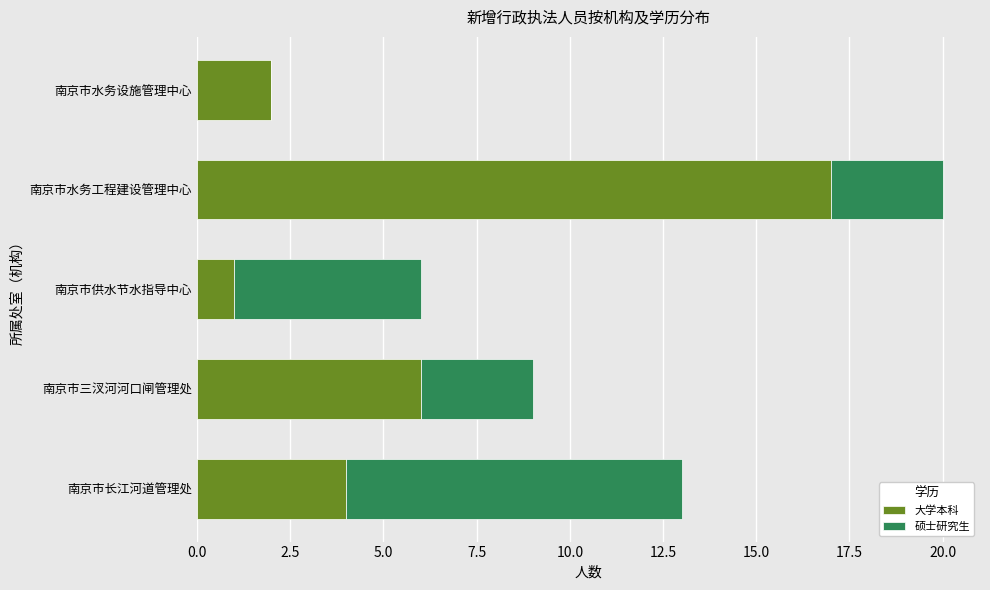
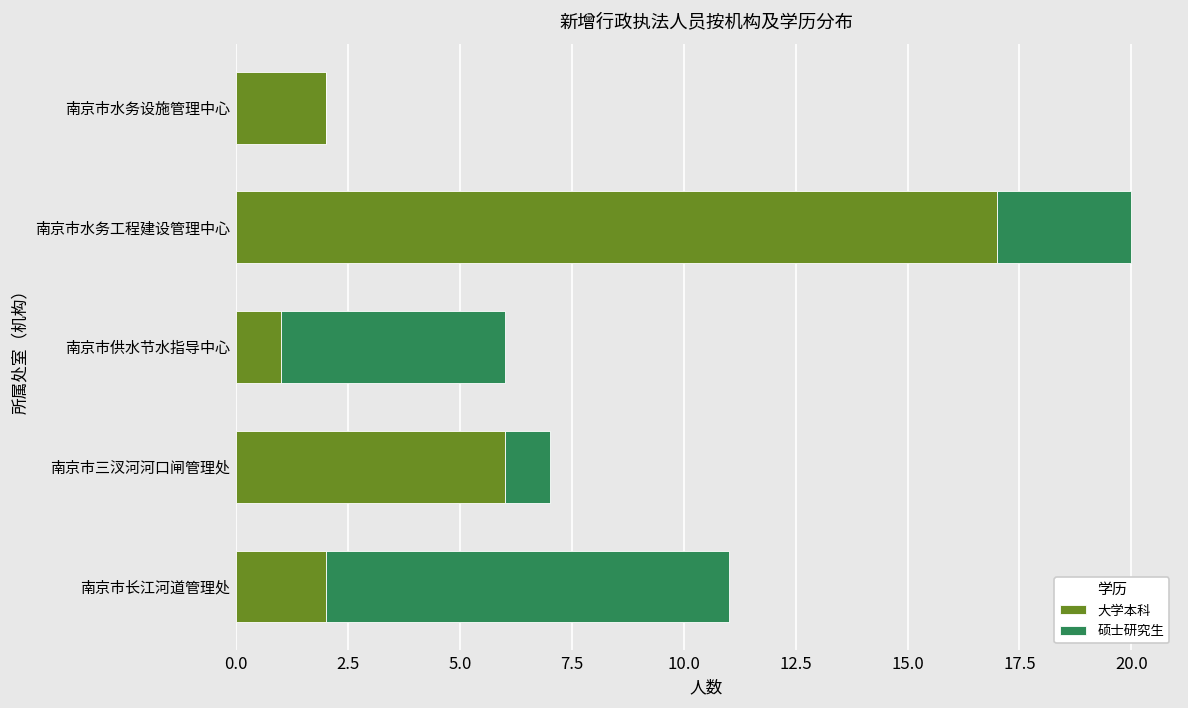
硕士研究生, 南京市三汊河河口闸管理处: 3 -> 1
大学本科, 南京市长江河道管理处: 4 -> 2
